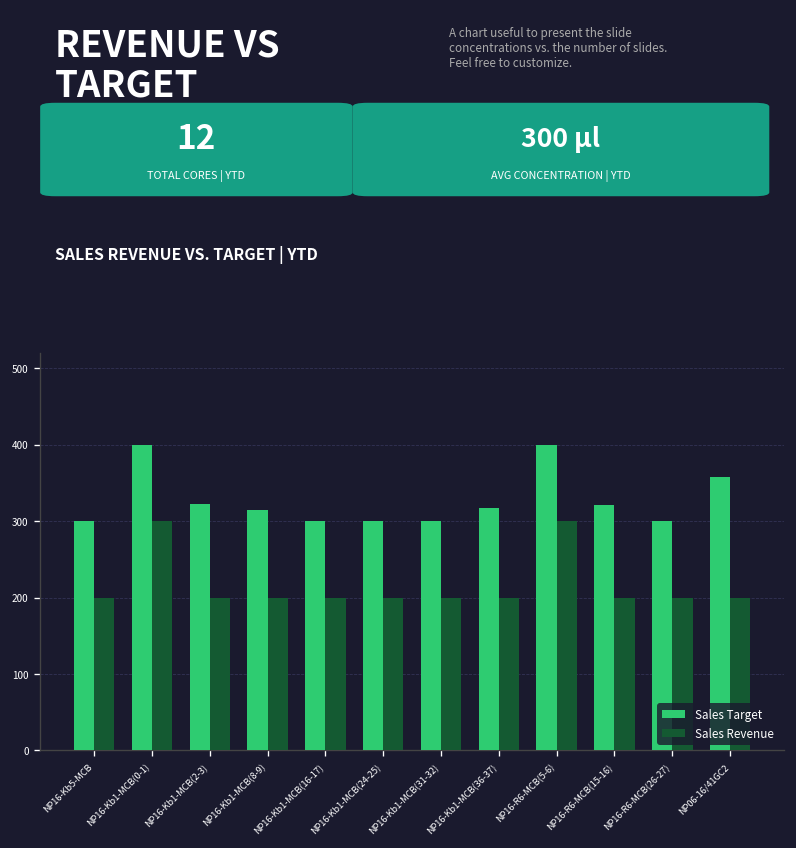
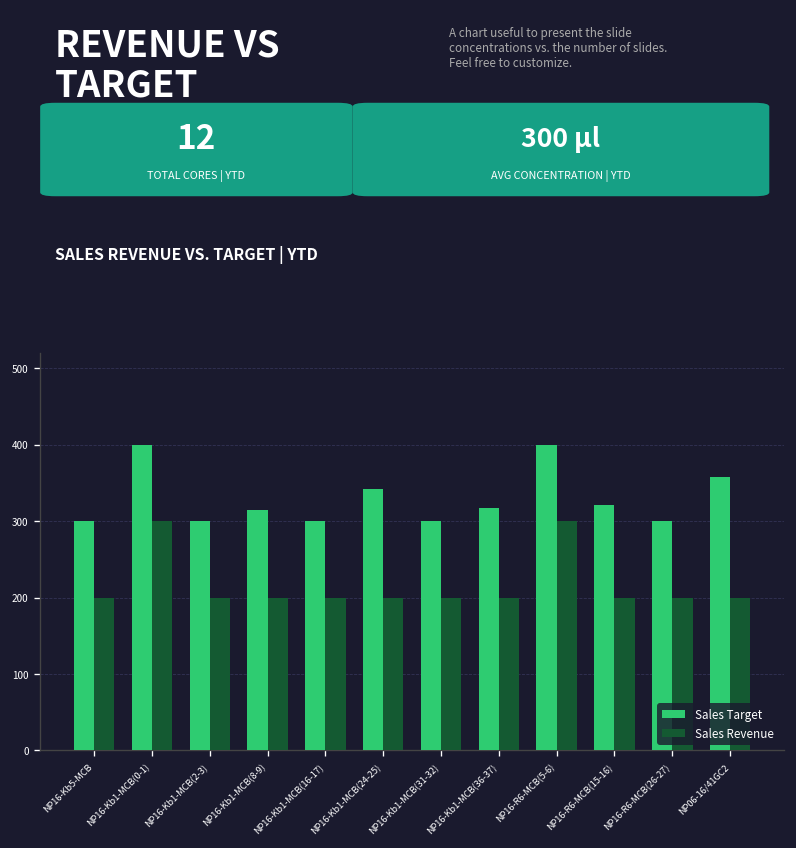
Sales Target, NP16-Kb1-MCB(2-3): 320 -> 300
Sales Target, NP16-Kb1-MCB(24-25): 300 -> 340
